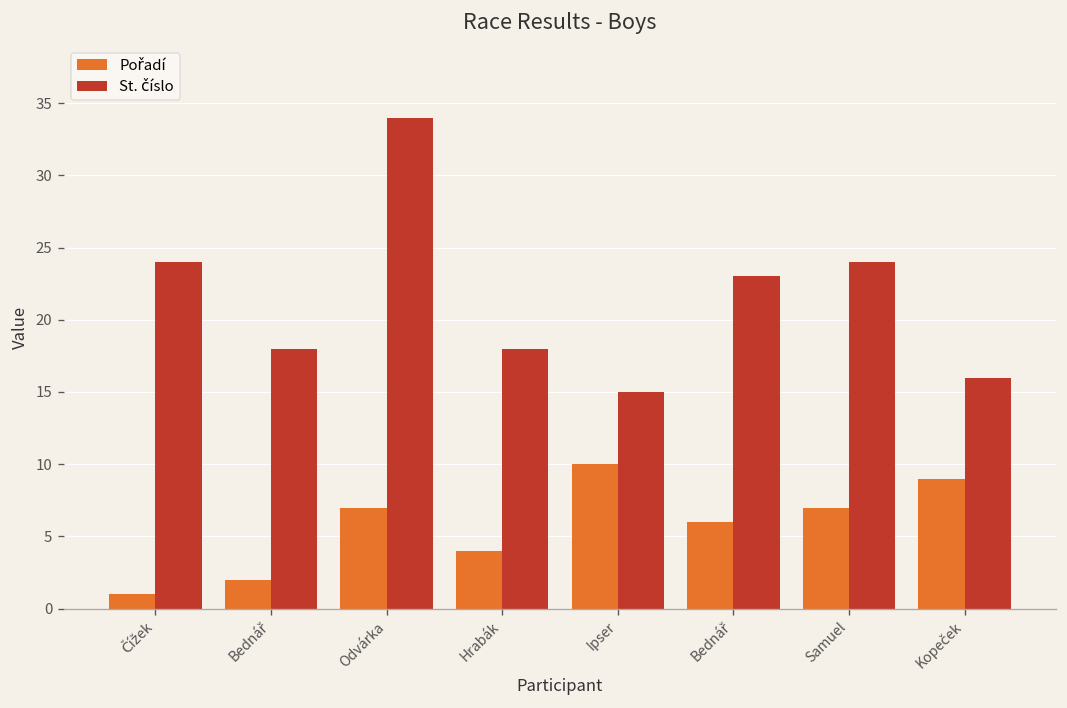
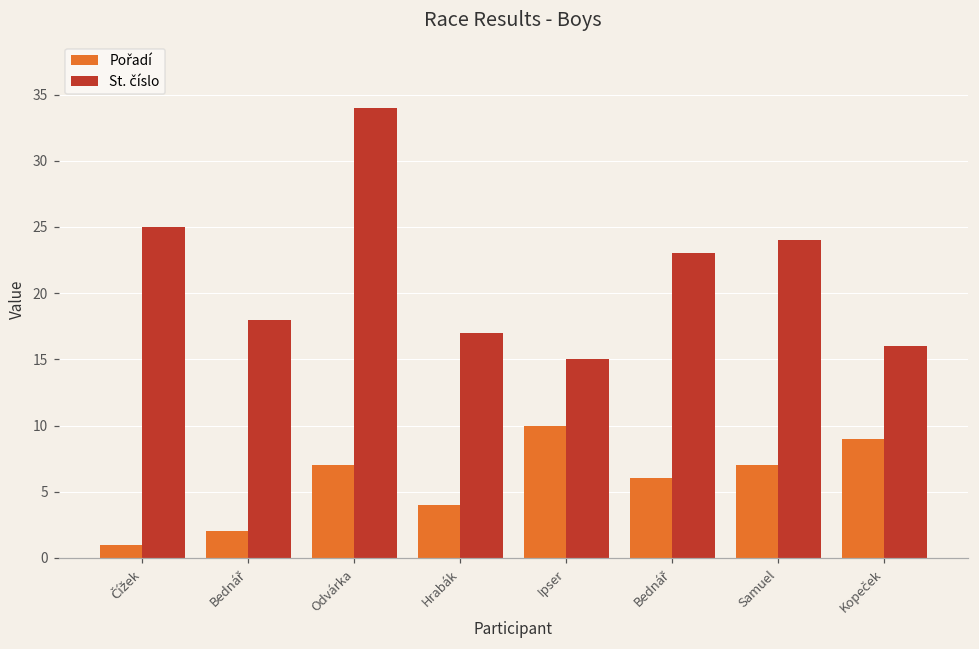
St. číslo, Čížek: 24 -> 25
St. číslo, Hrabák: 18 -> 17
